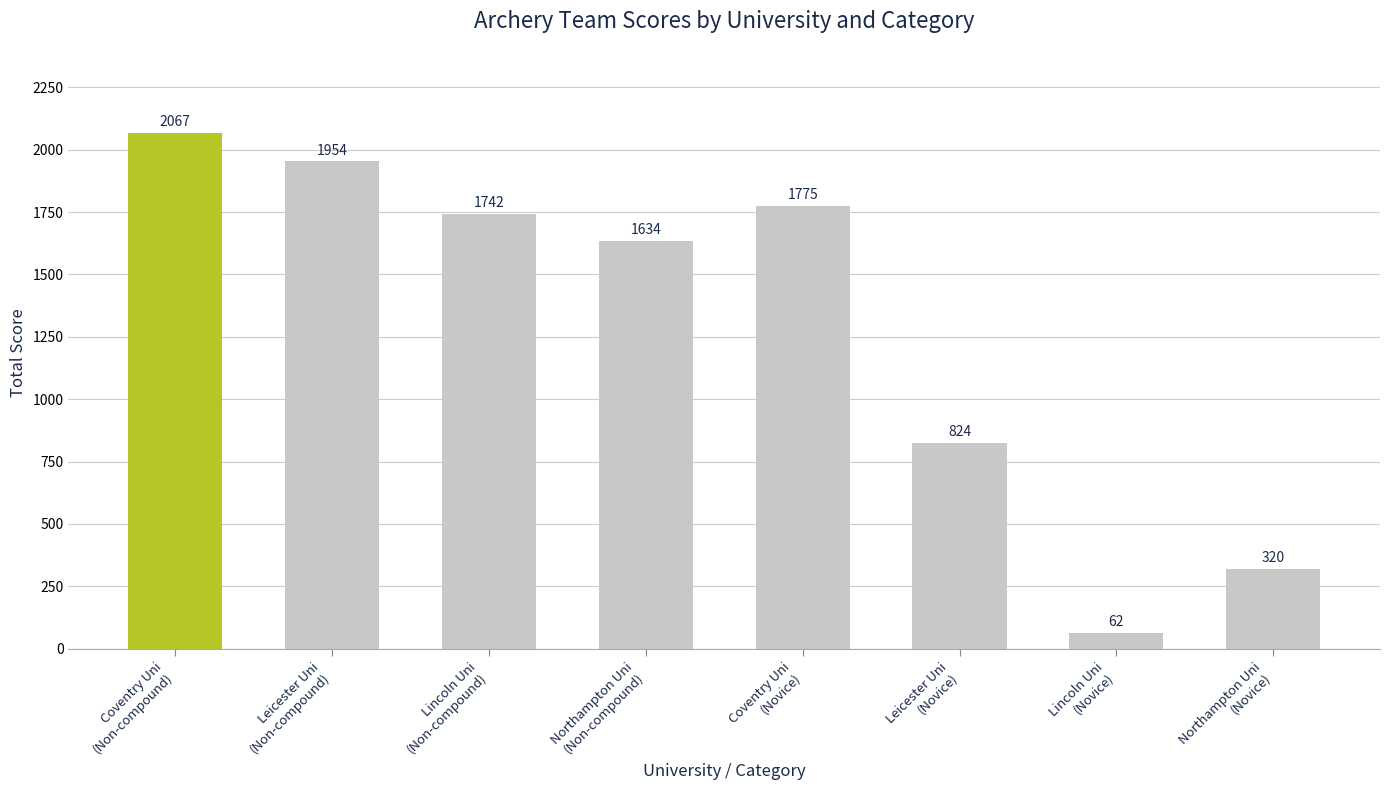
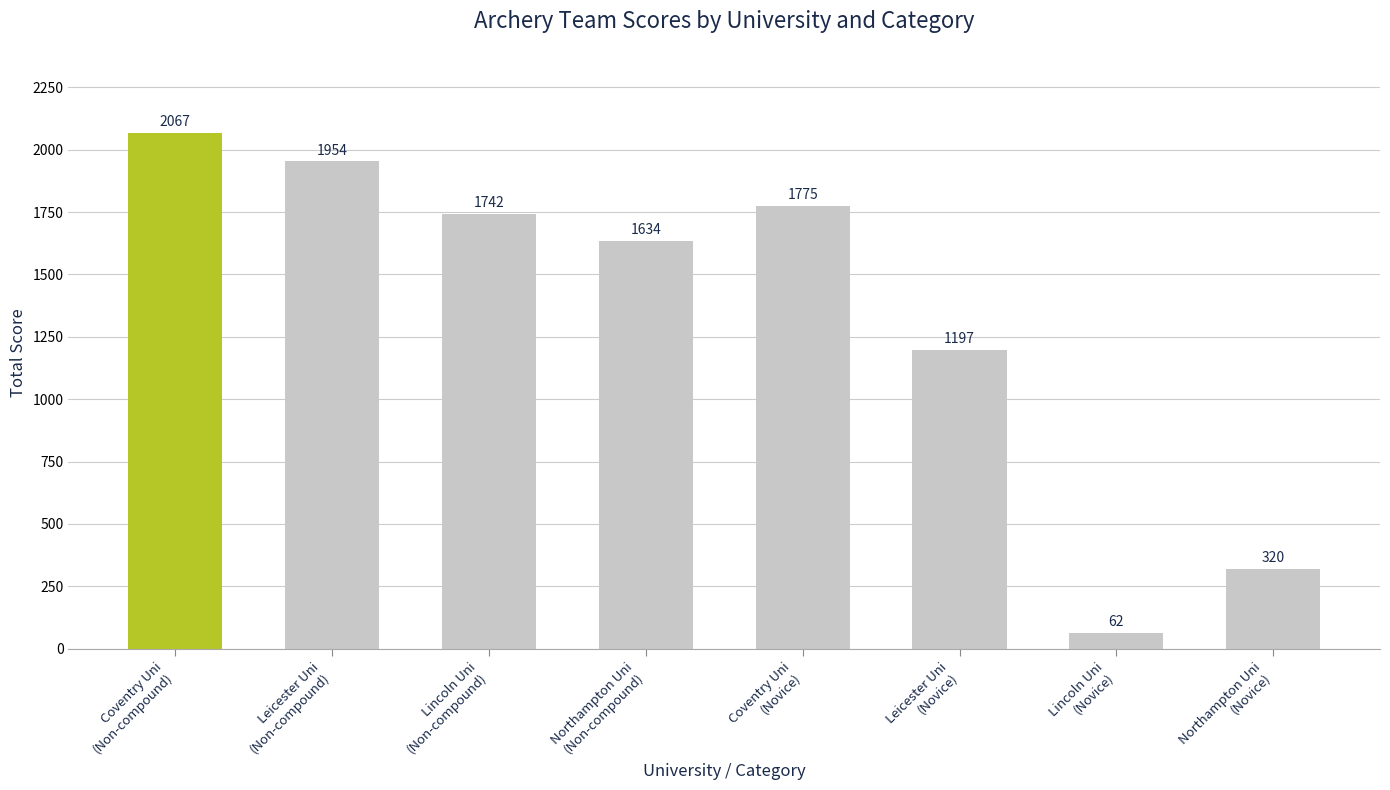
Leicester Uni (Novice): 824 -> 1197
